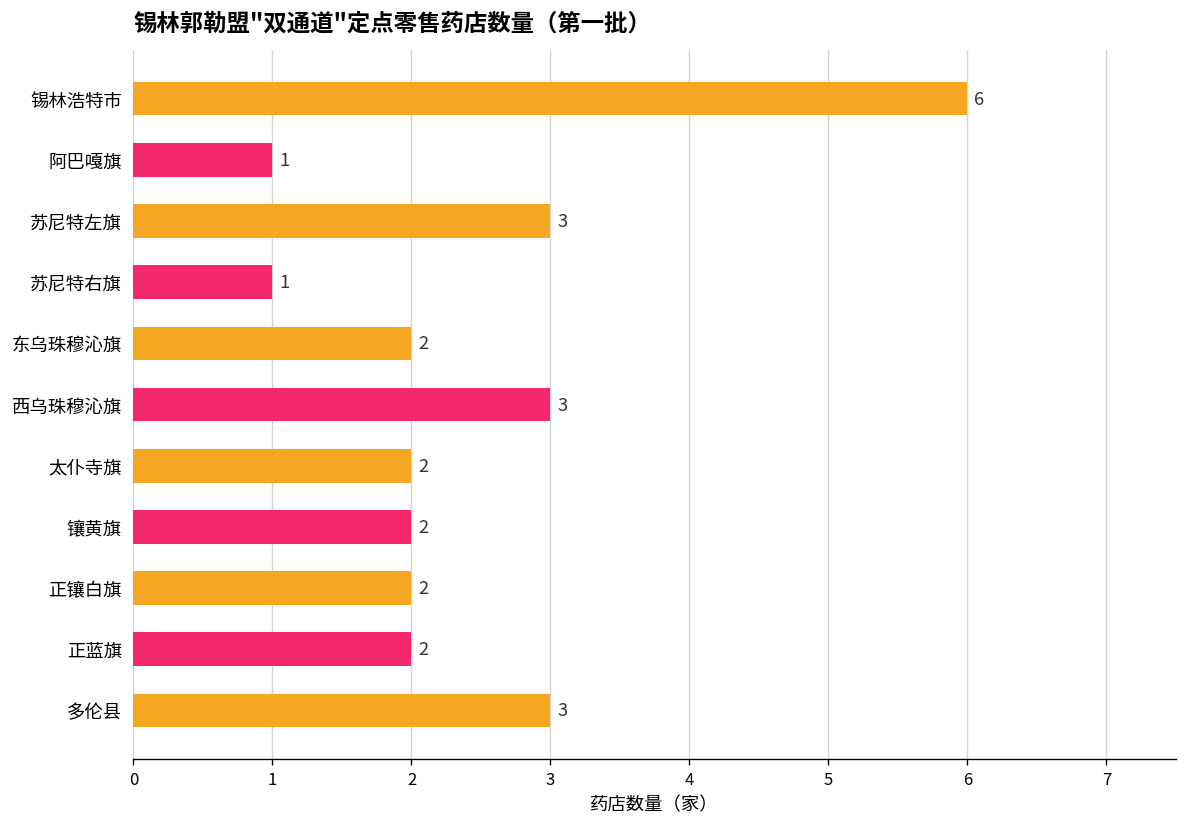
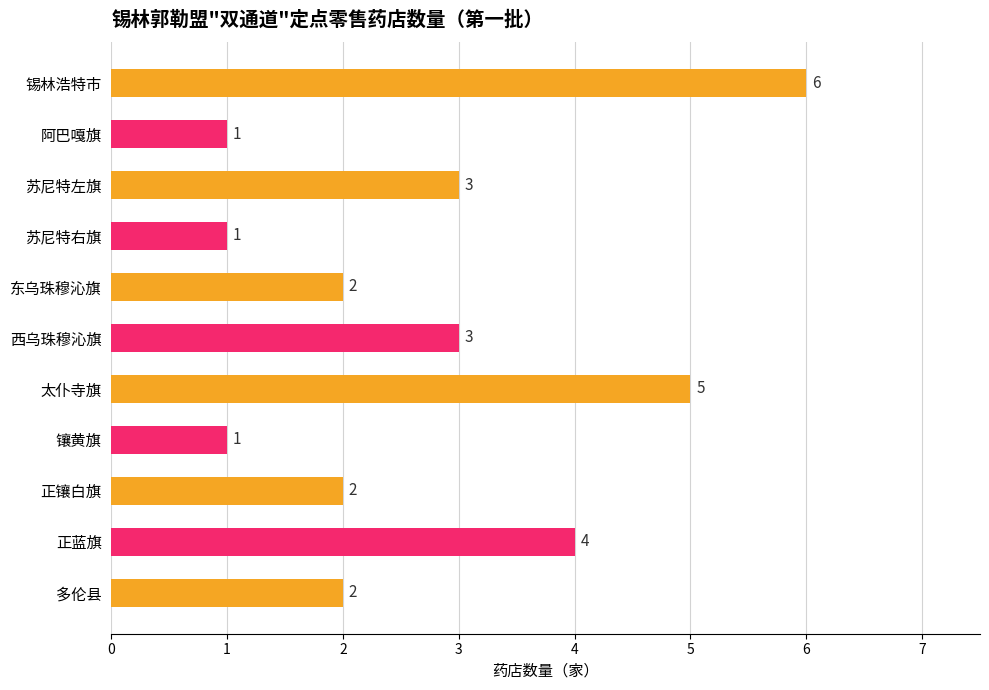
太仆寺旗: 2 -> 5
镶黄旗: 2 -> 1
正蓝旗: 2 -> 4
多伦县: 3 -> 2
